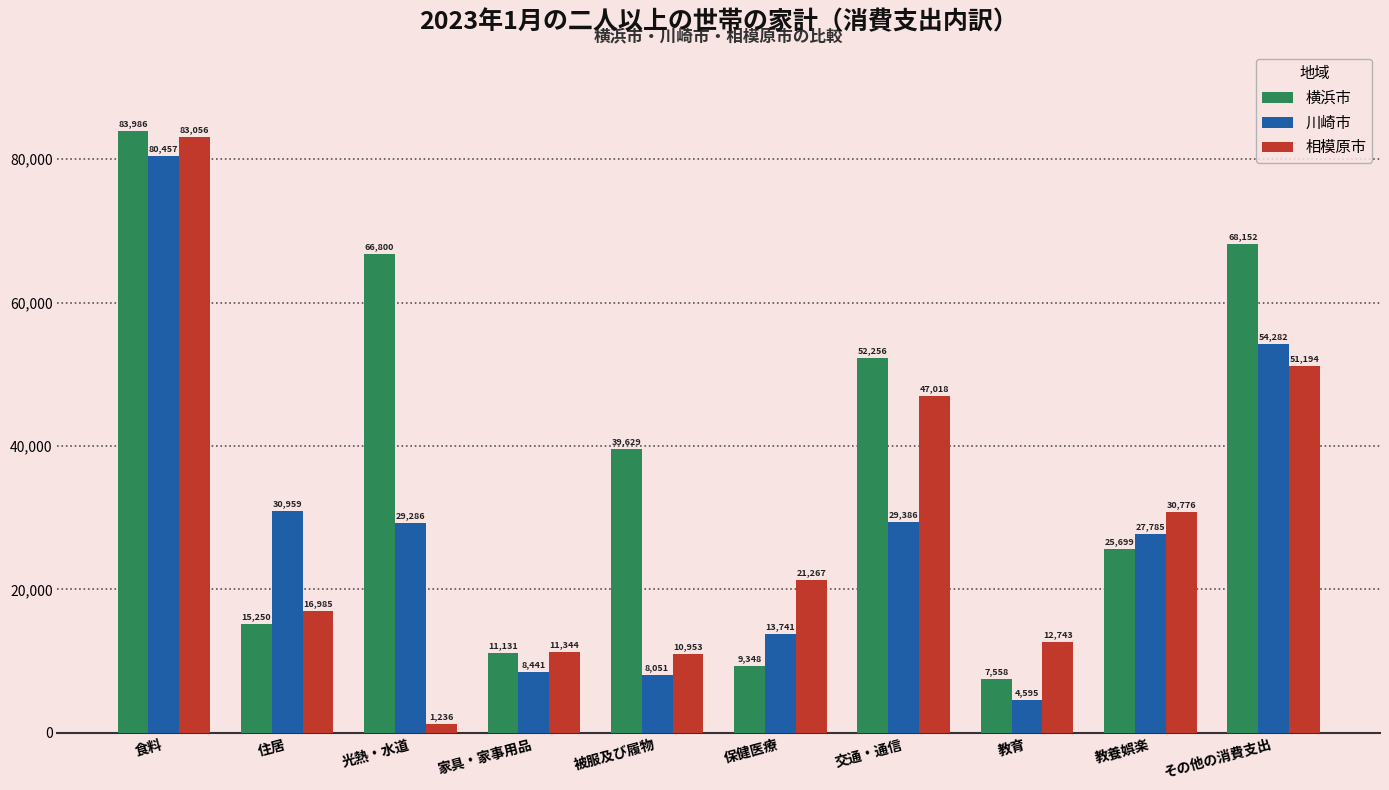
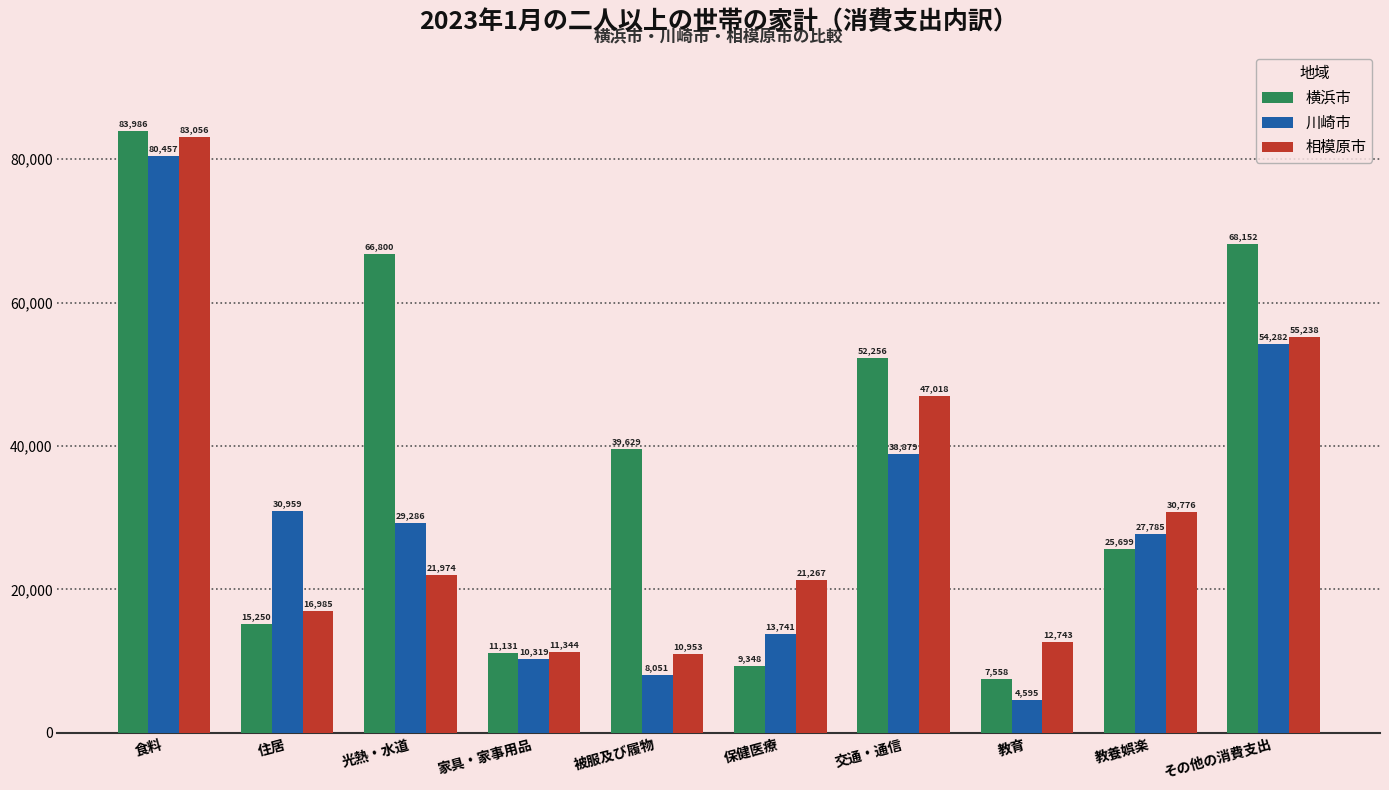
相模原市, 光熱・水道: 1,236 -> 21,974
川崎市, 家具・家事用品: 8,441 -> 10,319
川崎市, 交通・通信: 29,386 -> 38,879
相模原市, その他の消費支出: 51,194 -> 55,238
